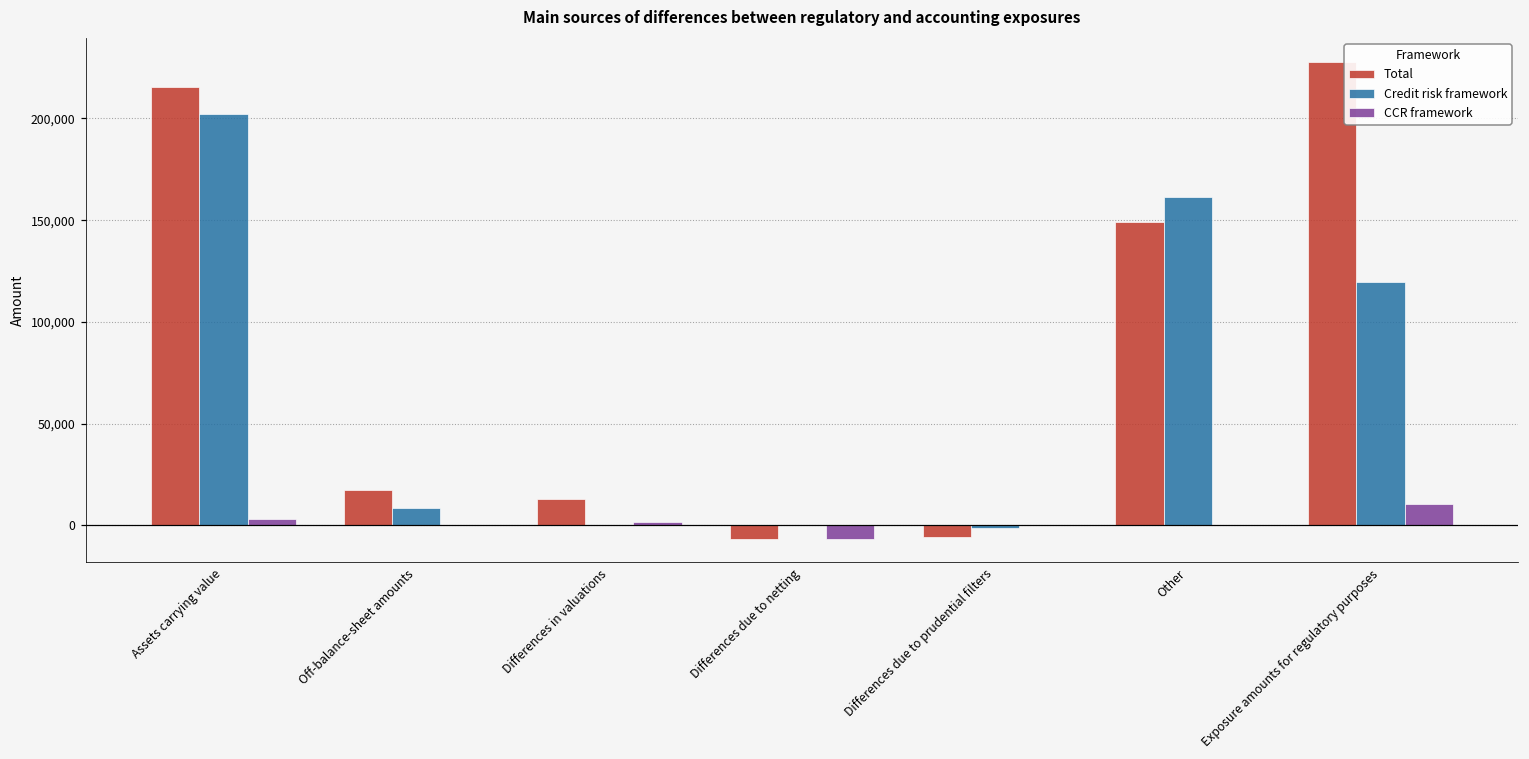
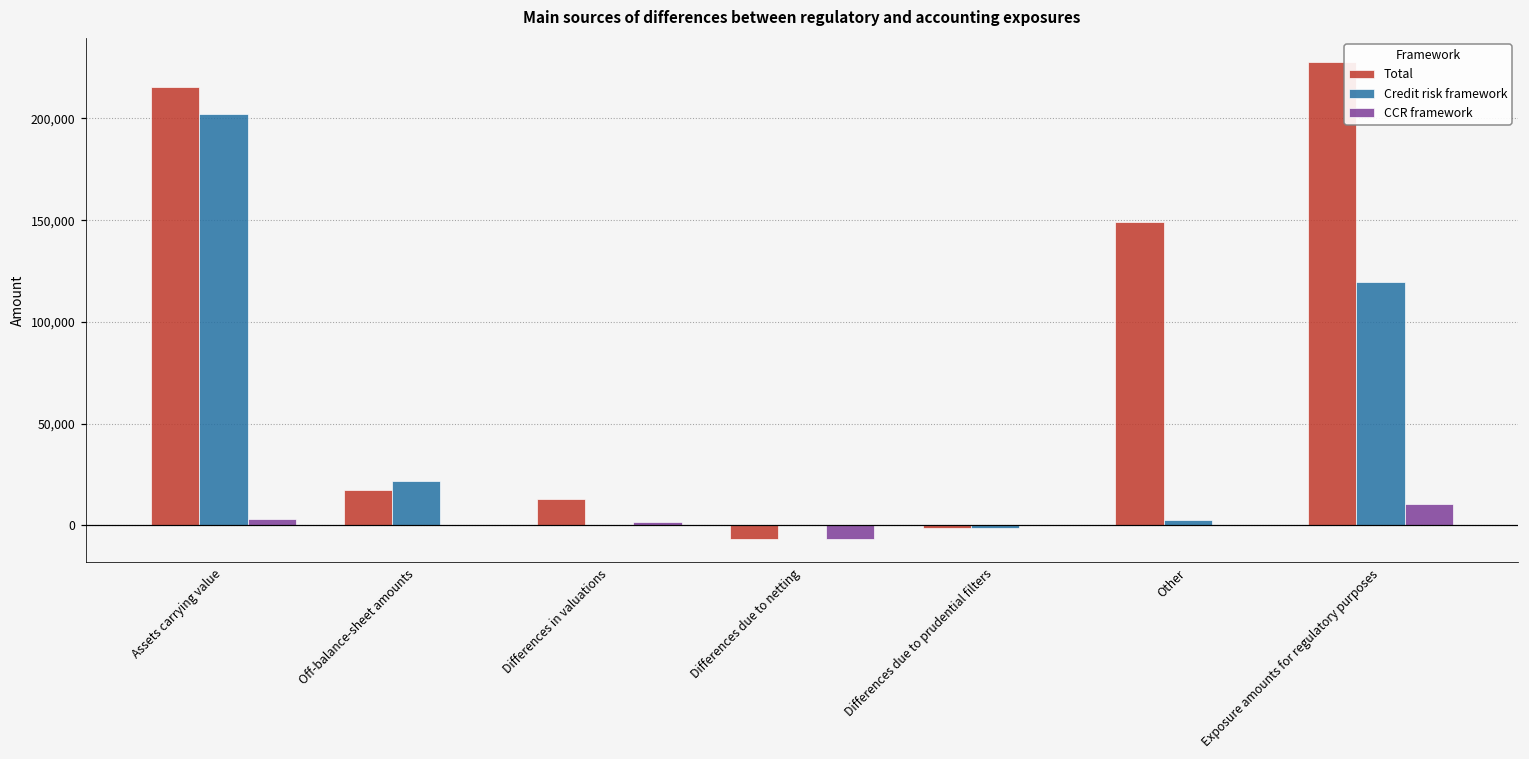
Credit risk framework, Off-balance-sheet amounts: 8,000 -> 22,000
Total, Differences due to prudential filters: -6,000 -> -1,000
Credit risk framework, Other: 161,000 -> 2,000
